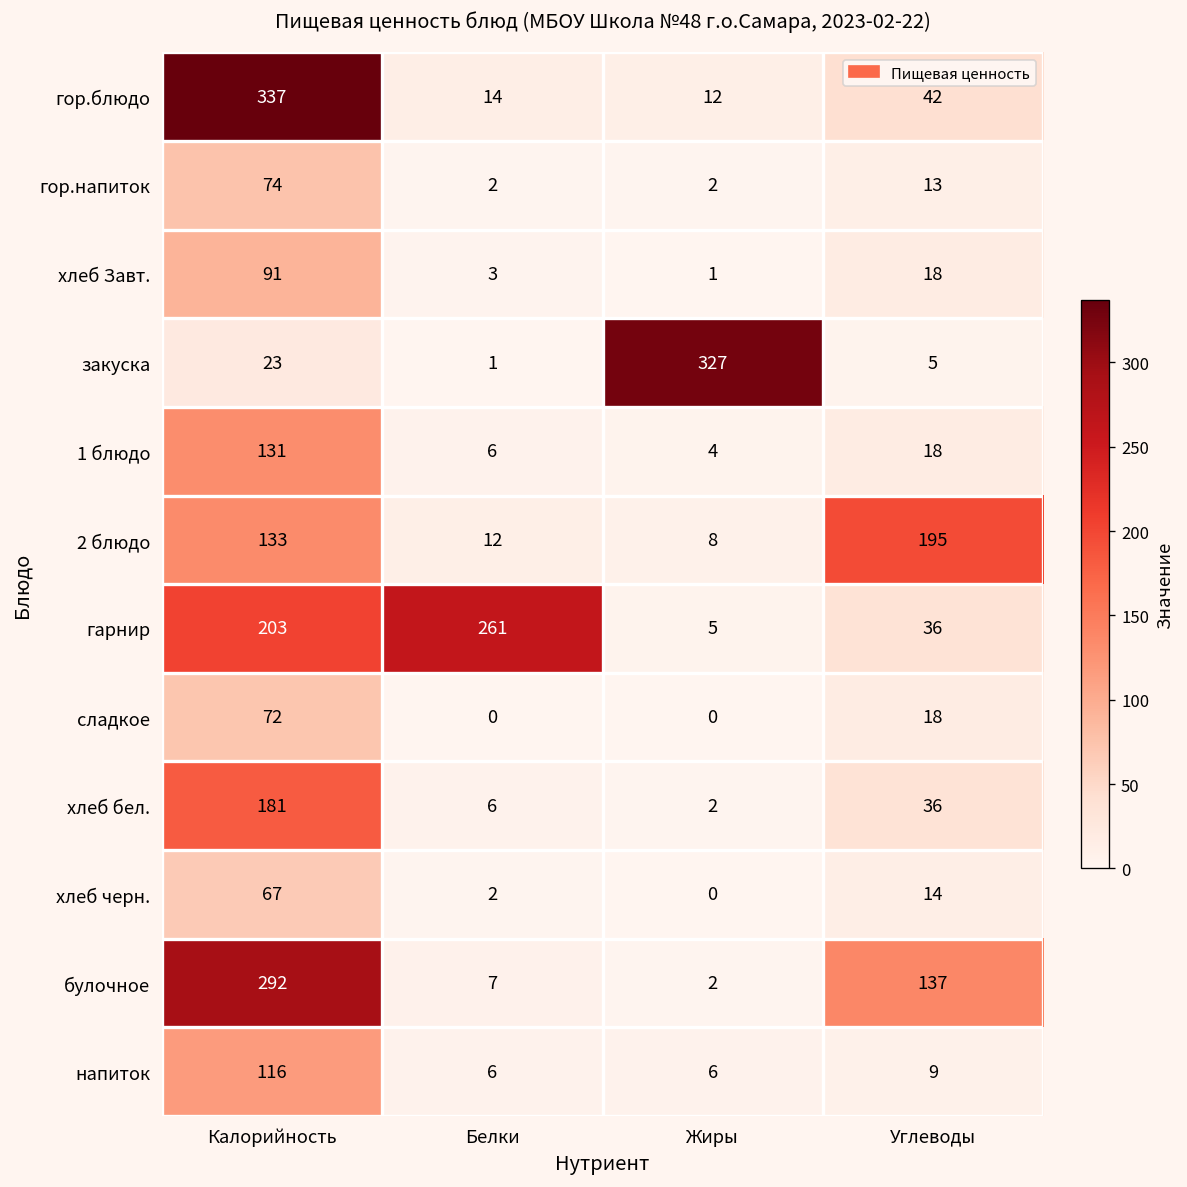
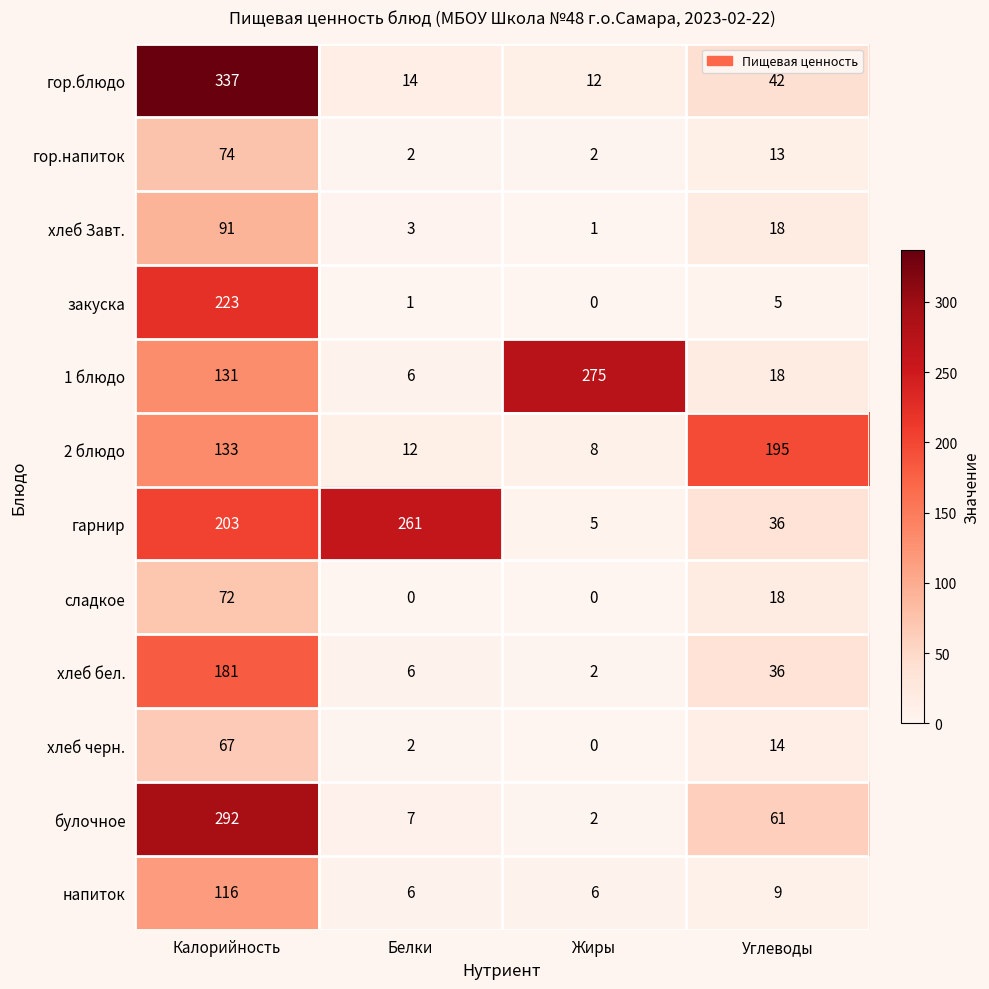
закуска, Калорийность: 23 -> 223
закуска, Жиры: 327 -> 0
1 блюдо, Жиры: 4 -> 275
булочное, Углеводы: 137 -> 61
